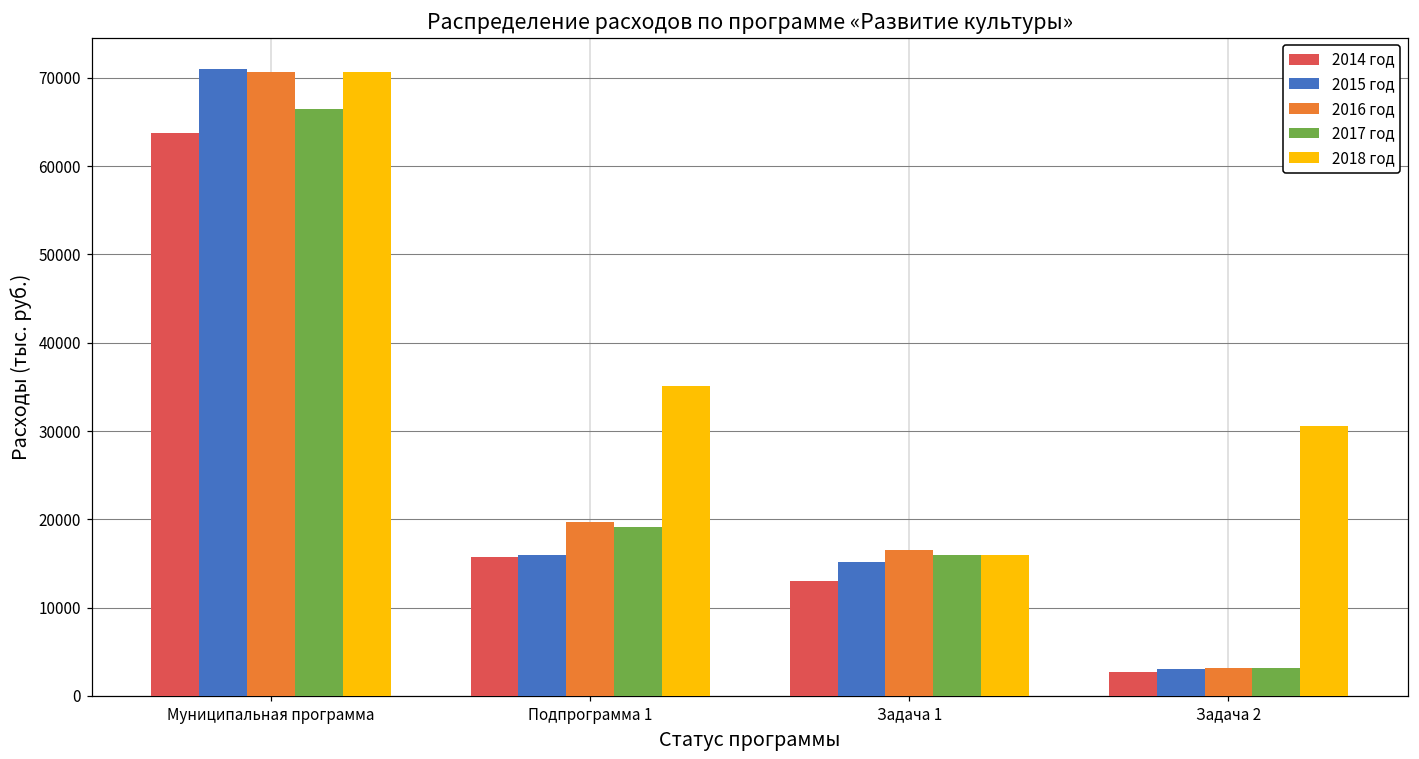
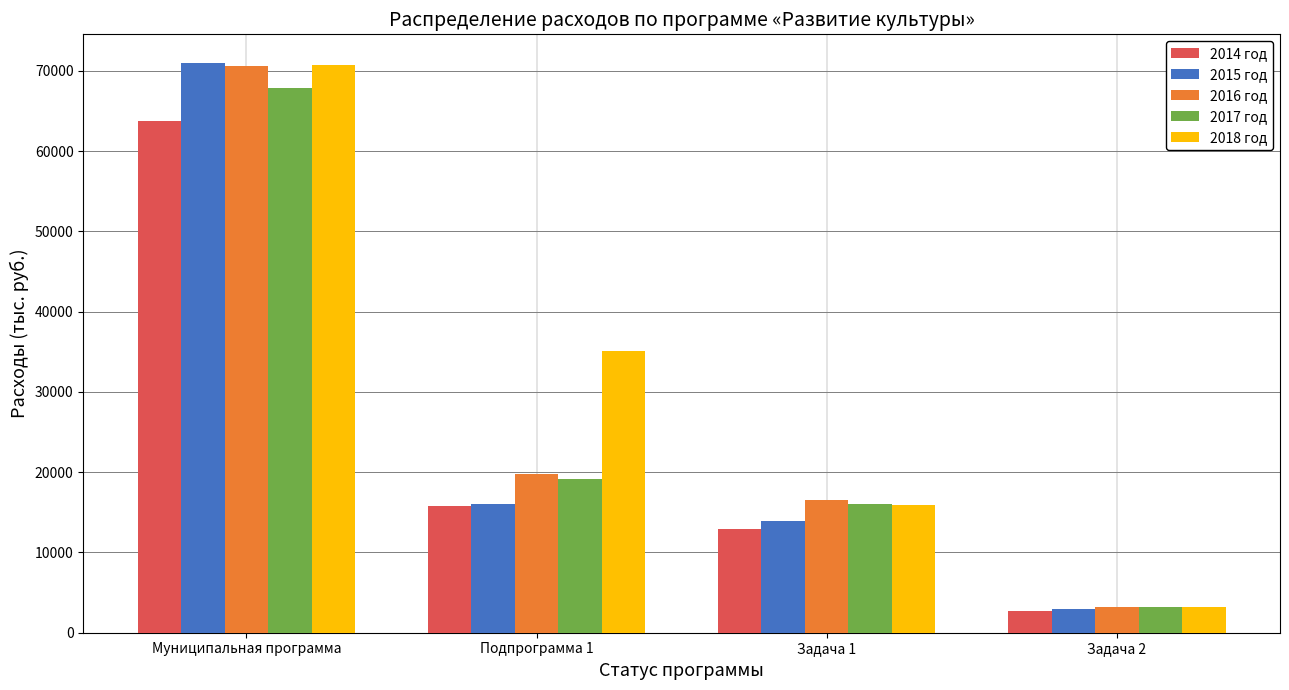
2017 год, Муниципальная программа: 66000 -> 68000
2015 год, Задача 1: 15000 -> 14000
2018 год, Задача 2: 31000 -> 3000
